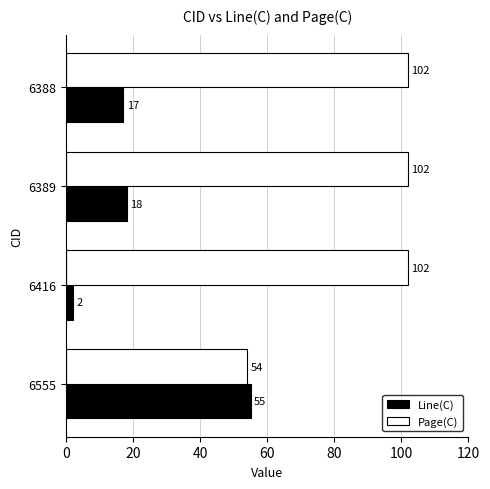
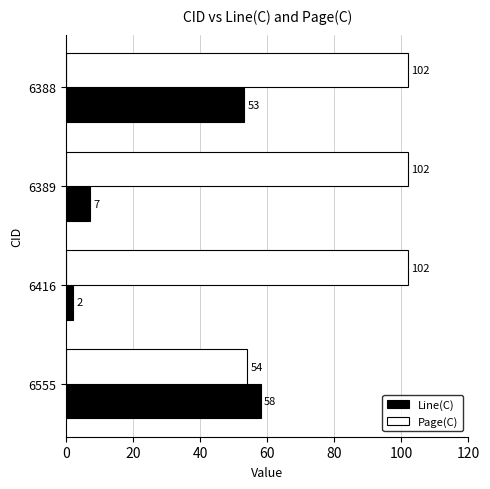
Line(C), 6388: 17 -> 53
Line(C), 6389: 18 -> 7
Line(C), 6555: 55 -> 58
